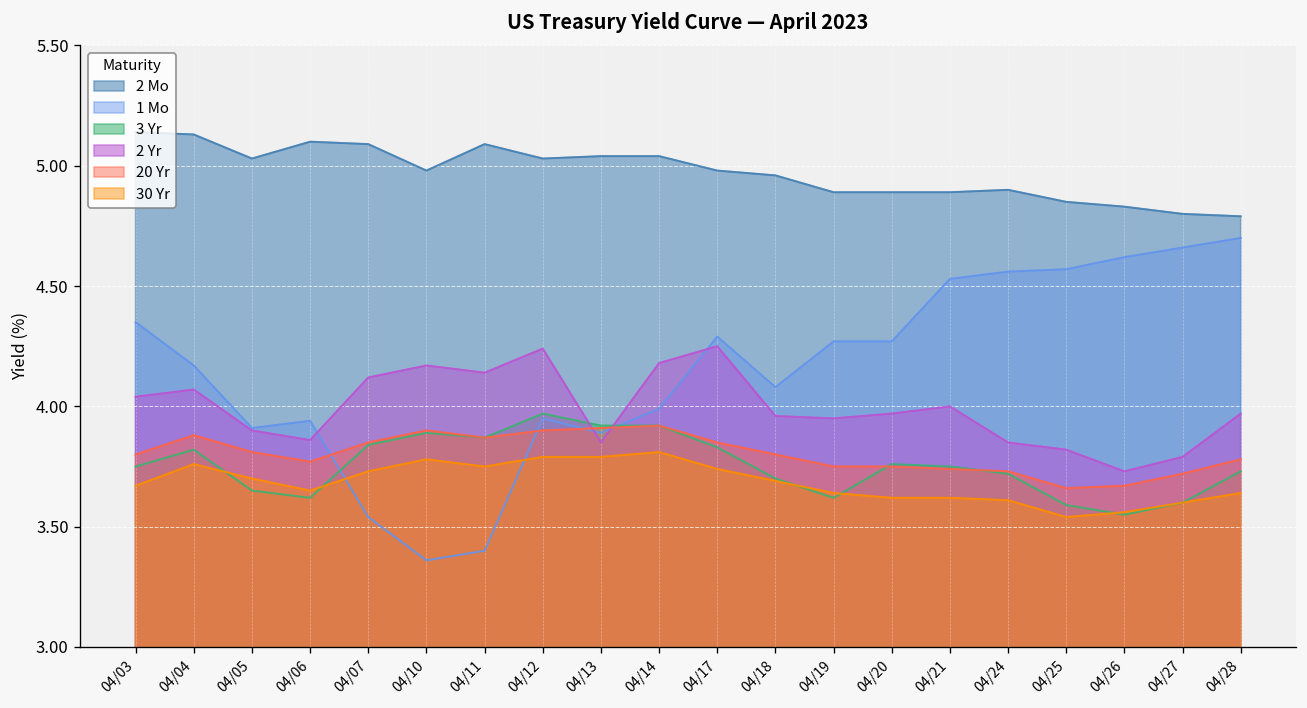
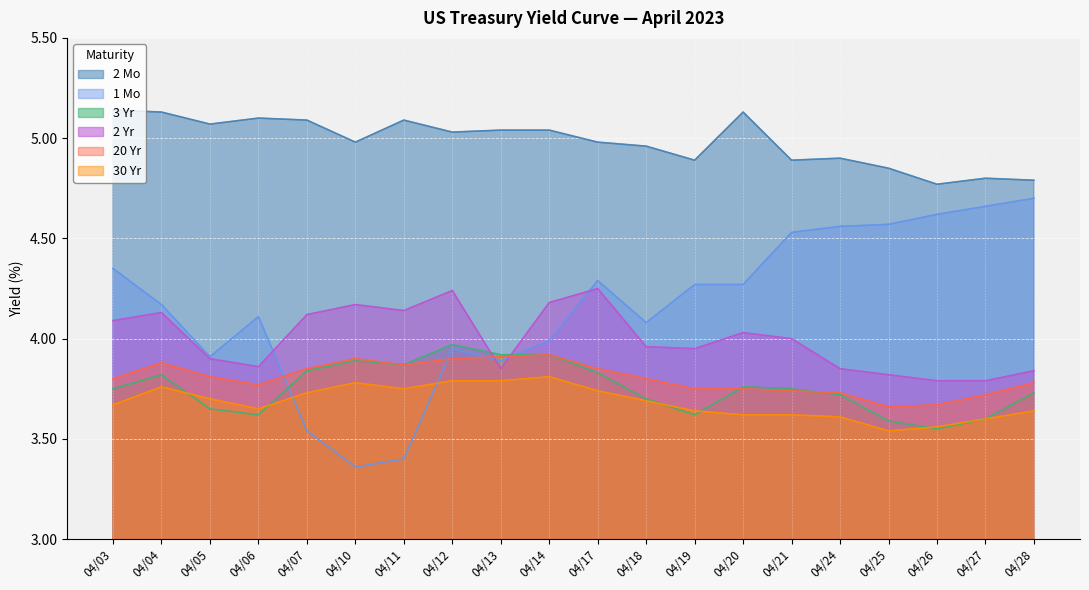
2 Yr, 04/03: 4.04 -> 4.09
2 Yr, 04/04: 4.07 -> 4.13
2 Mo, 04/05: 5.03 -> 5.07
1 Mo, 04/06: 3.94 -> 4.11
2 Mo, 04/20: 4.89 -> 5.13
2 Yr, 04/20: 3.97 -> 4.03
2 Mo, 04/26: 4.83 -> 4.77
2 Yr, 04/26: 3.73 -> 3.79
2 Yr, 04/28: 3.97 -> 3.84
